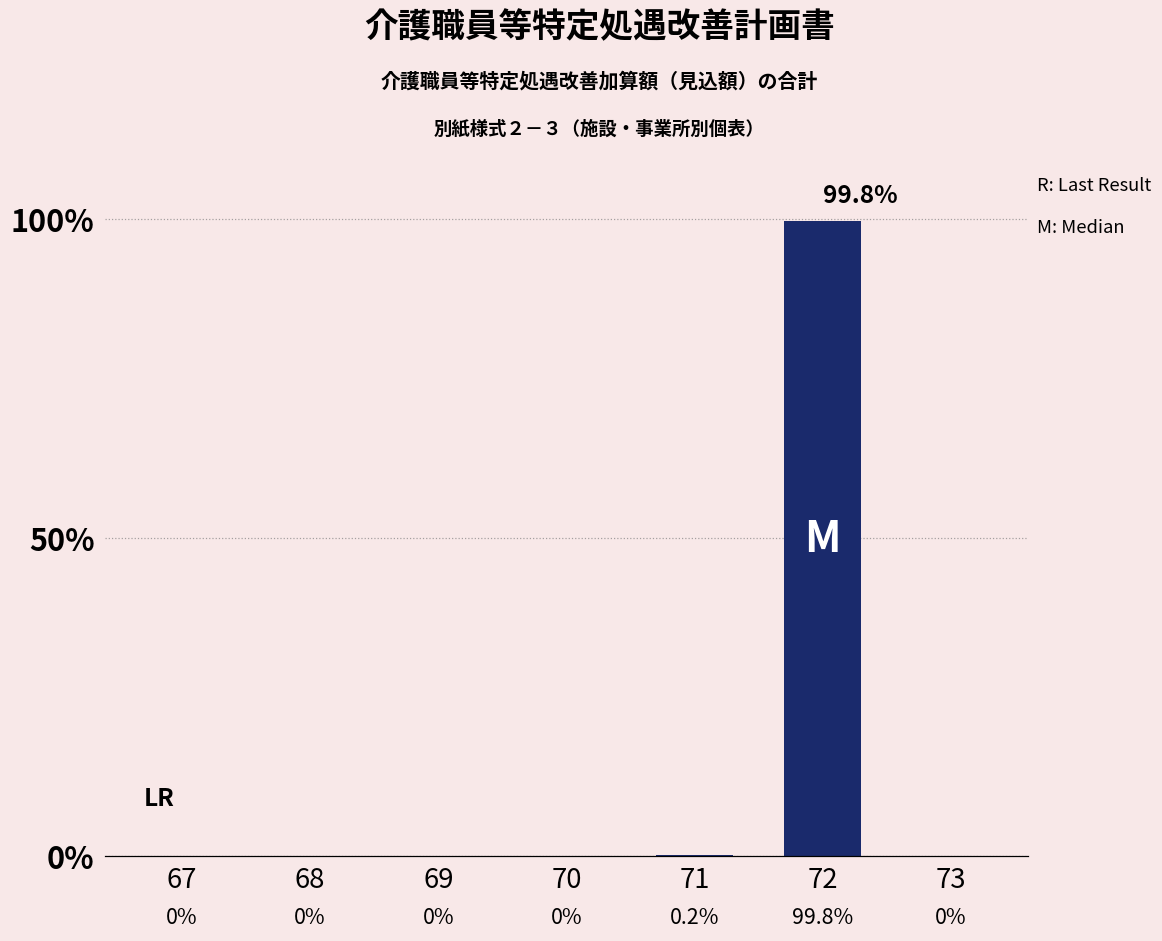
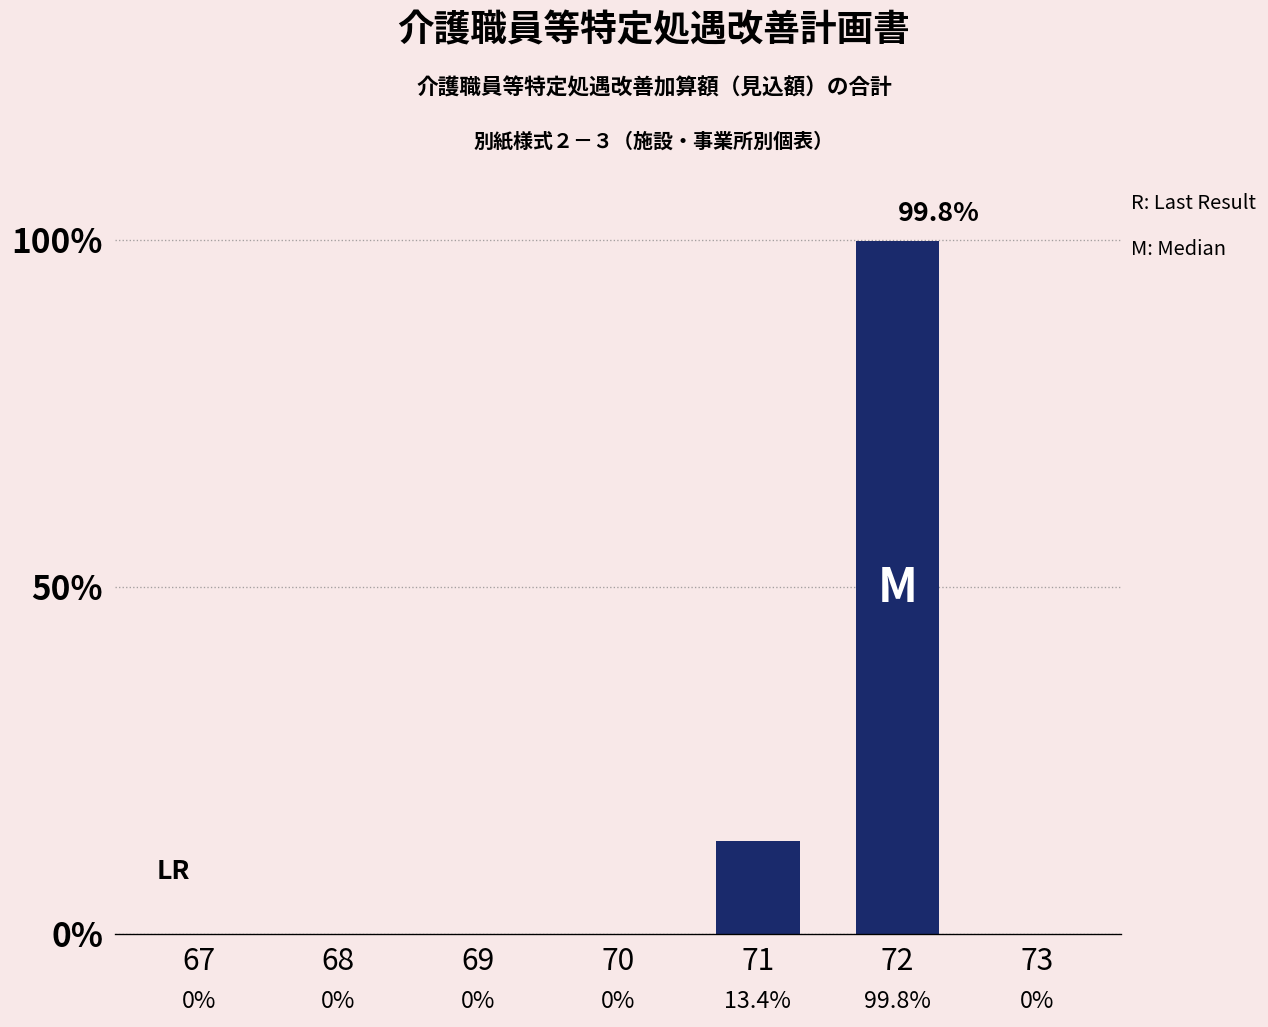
71: 0.2% -> 13.4%
